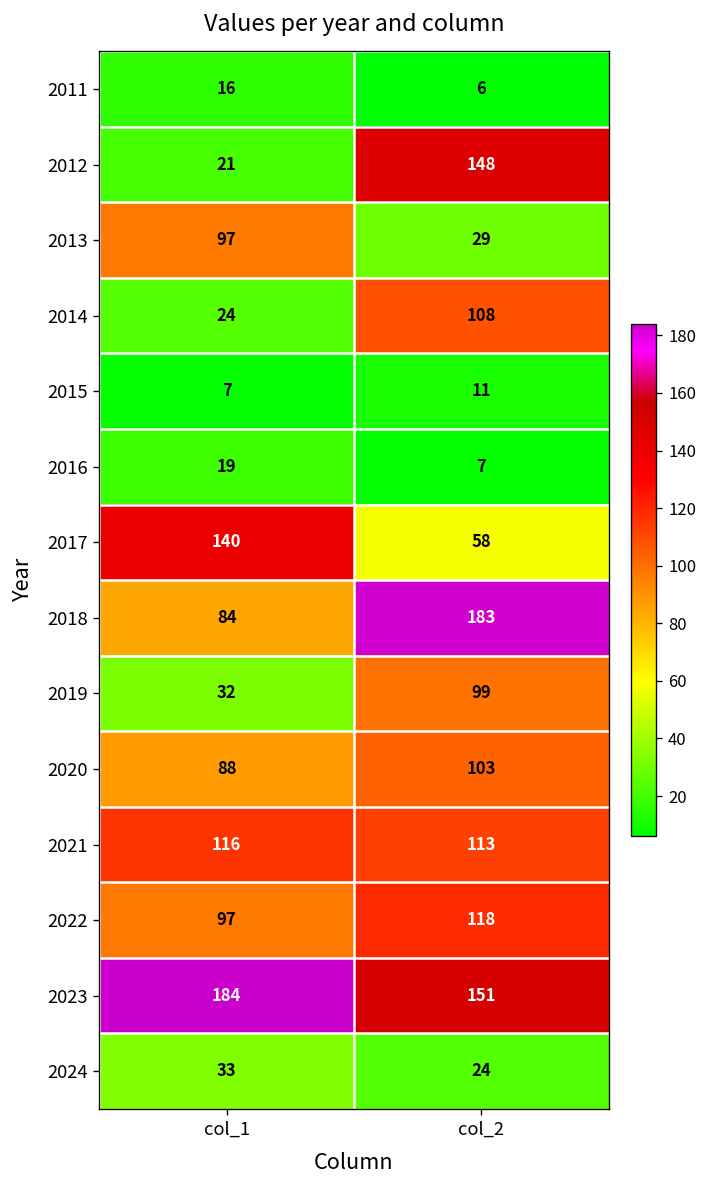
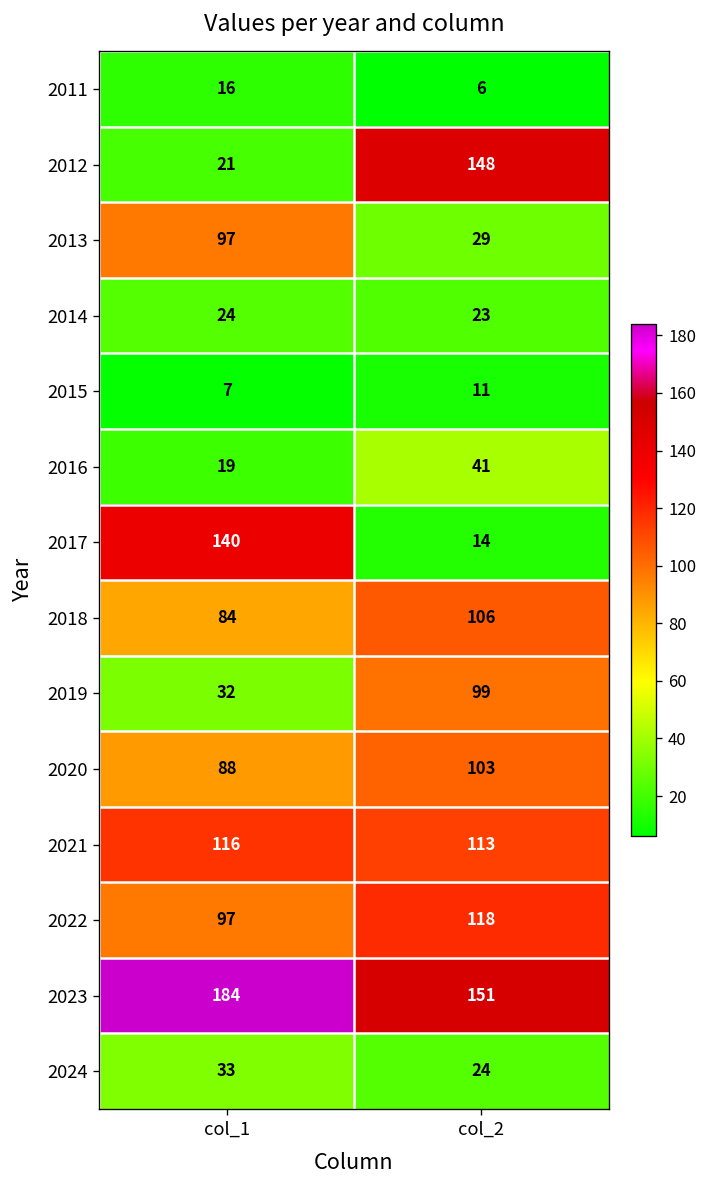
2014, col_2: 108 -> 23
2016, col_2: 7 -> 41
2017, col_2: 58 -> 14
2018, col_2: 183 -> 106
